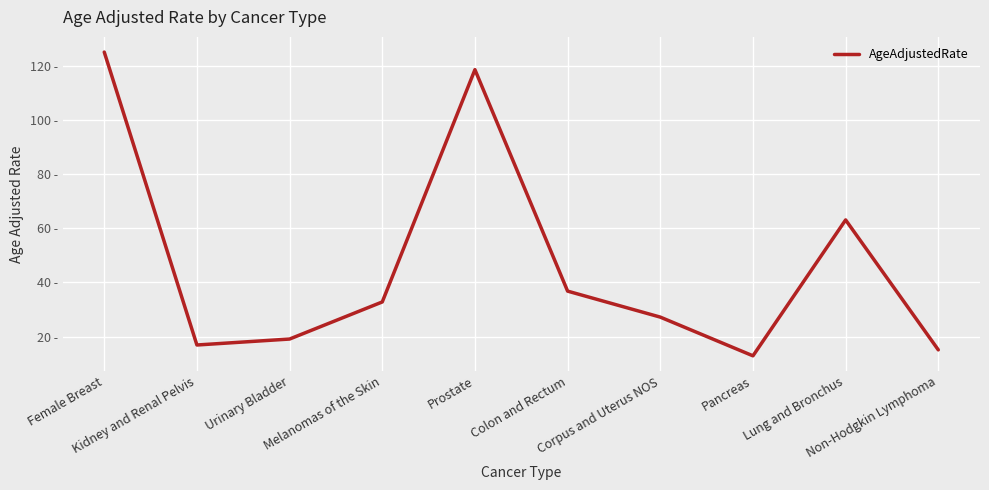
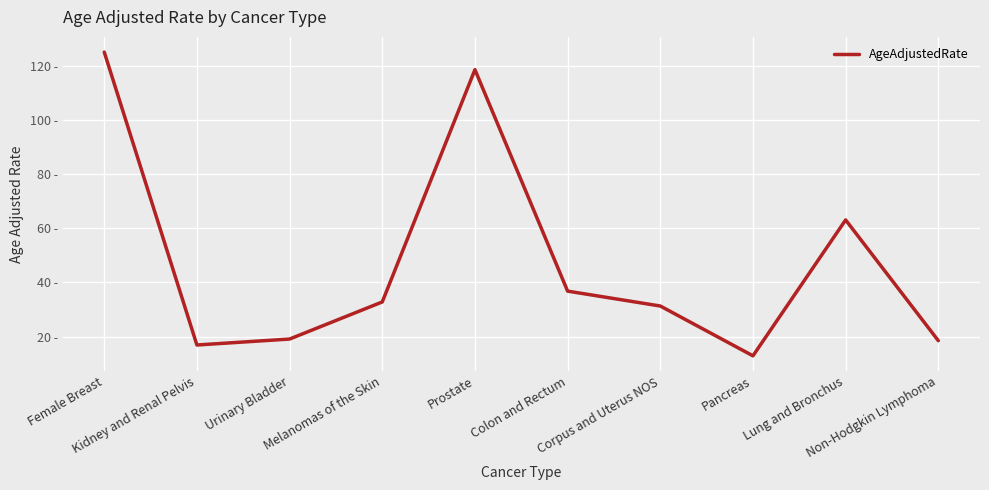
Corpus and Uterus NOS: 27 - -> 31 -
Non-Hodgkin Lymphoma: 15 - -> 19 -
